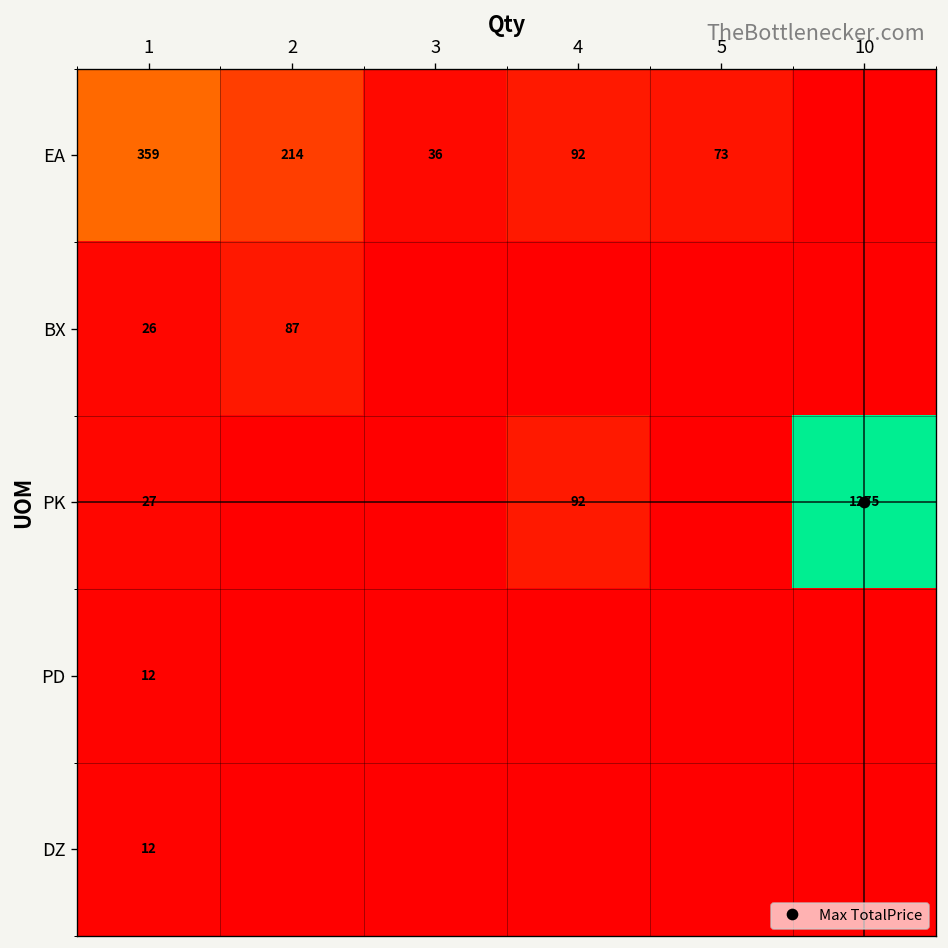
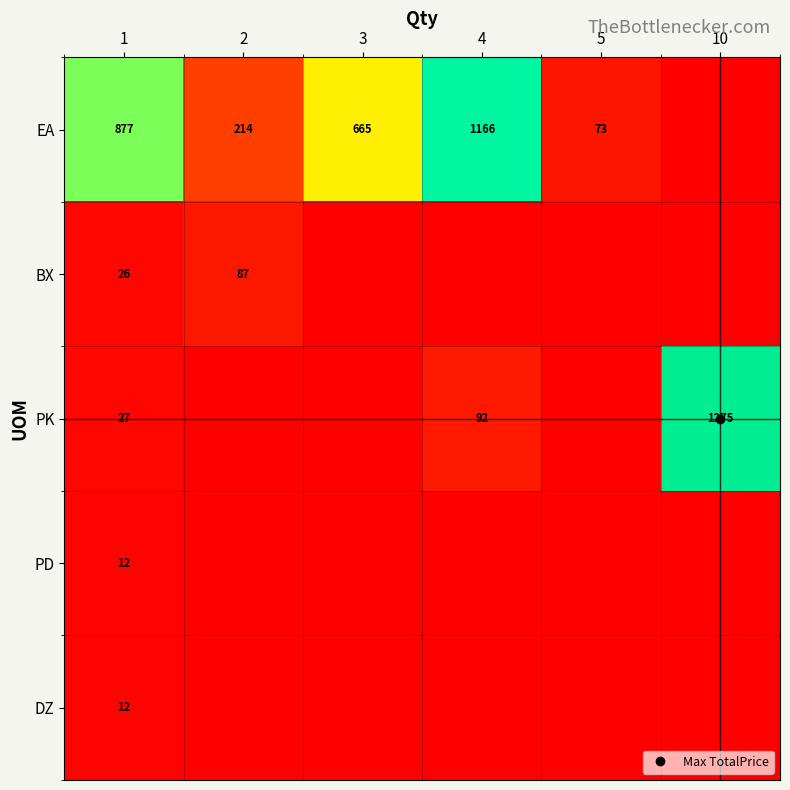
EA, 1: 359 -> 877
EA, 3: 36 -> 665
EA, 4: 92 -> 1166
